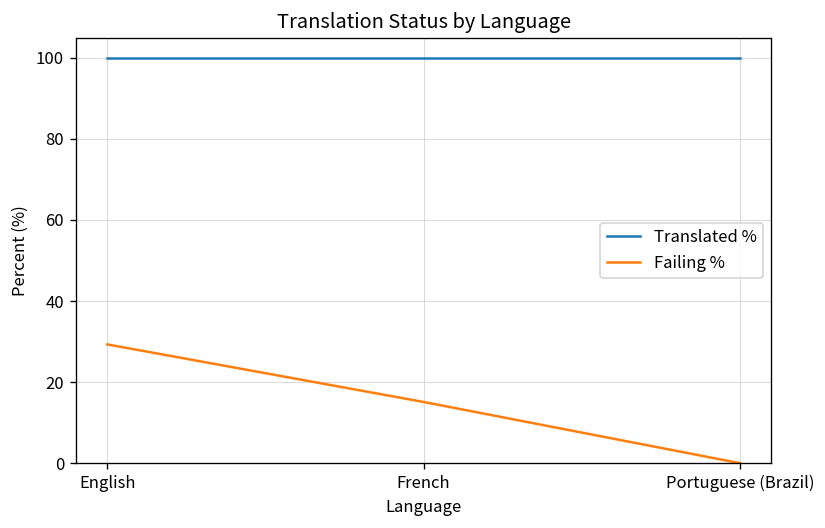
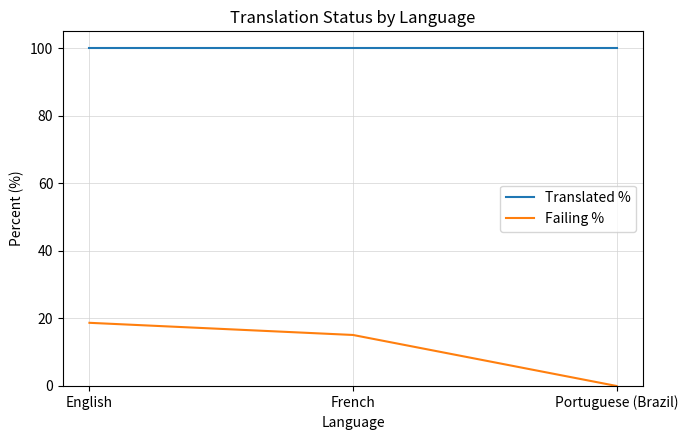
Failing %, English: 29 -> 19
